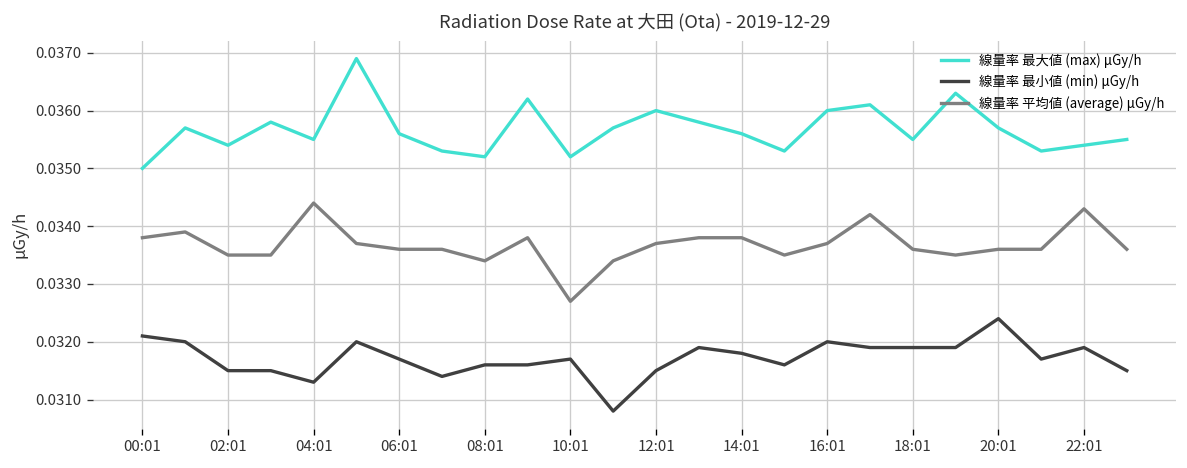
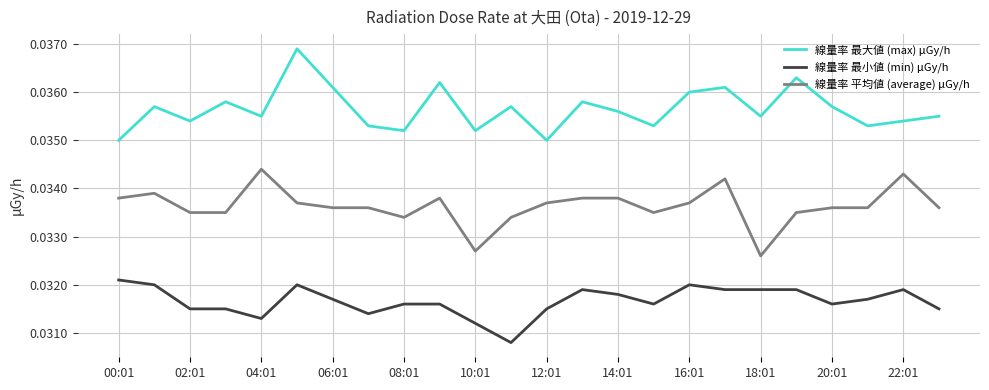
線量率 最大値 (max) μGy/h, 06:01: 0.0356 -> 0.0361
線量率 最小値 (min) μGy/h, 10:01: 0.0317 -> 0.0312
線量率 最大値 (max) μGy/h, 12:01: 0.036 -> 0.035
線量率 平均値 (average) μGy/h, 18:01: 0.0336 -> 0.0326
線量率 最小値 (min) μGy/h, 20:01: 0.0324 -> 0.0316
